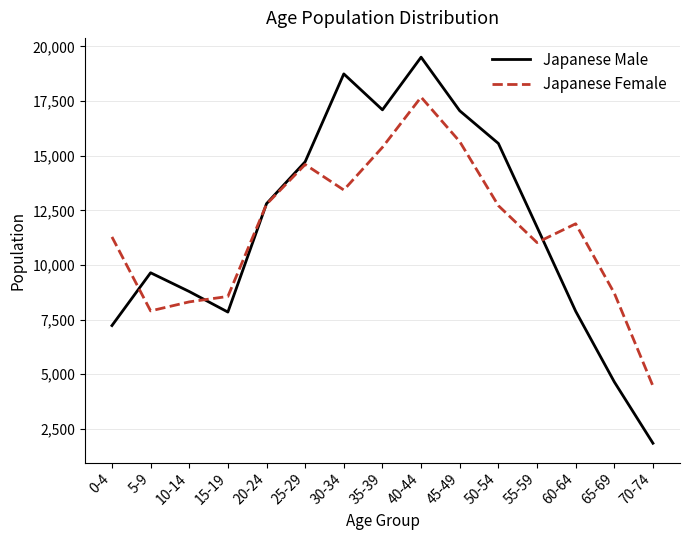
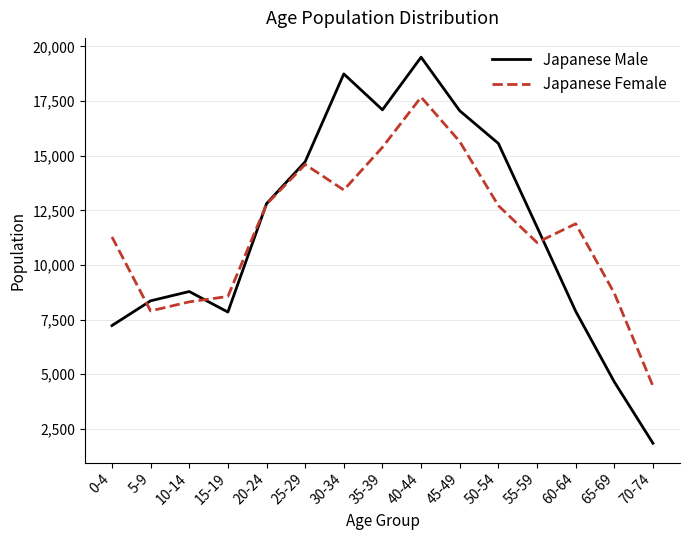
Japanese Male, 5-9: 9,600 -> 8,400
